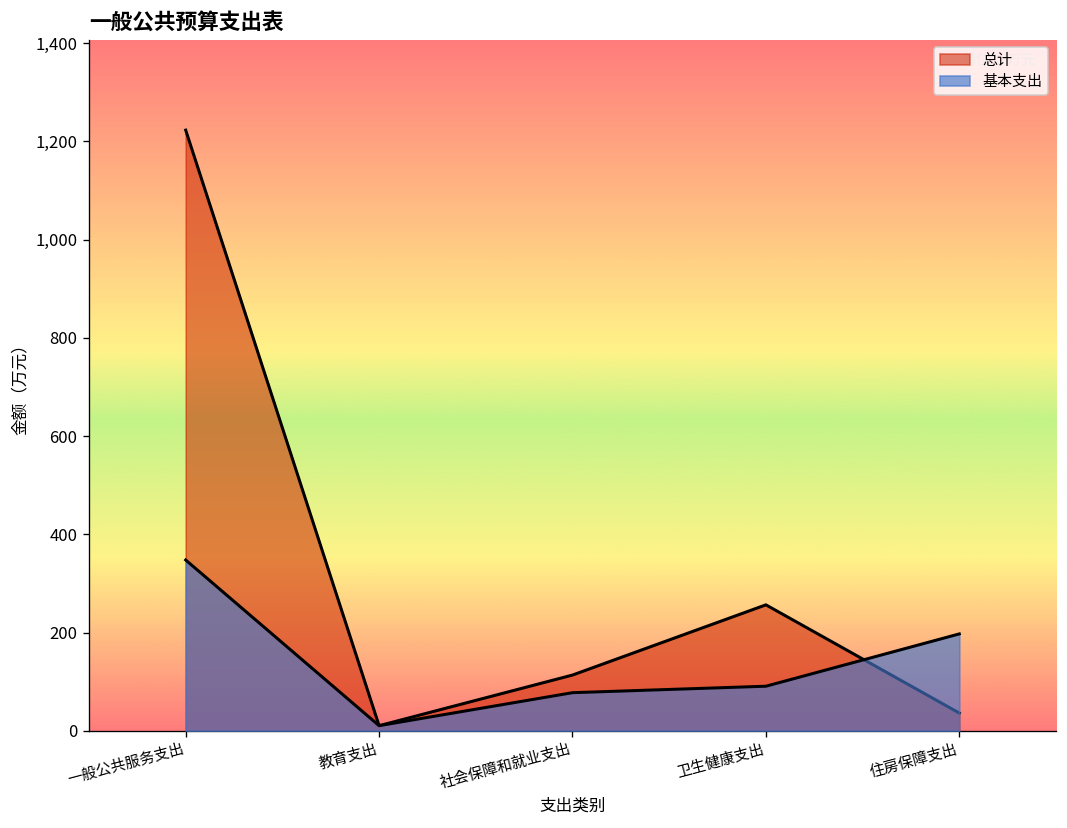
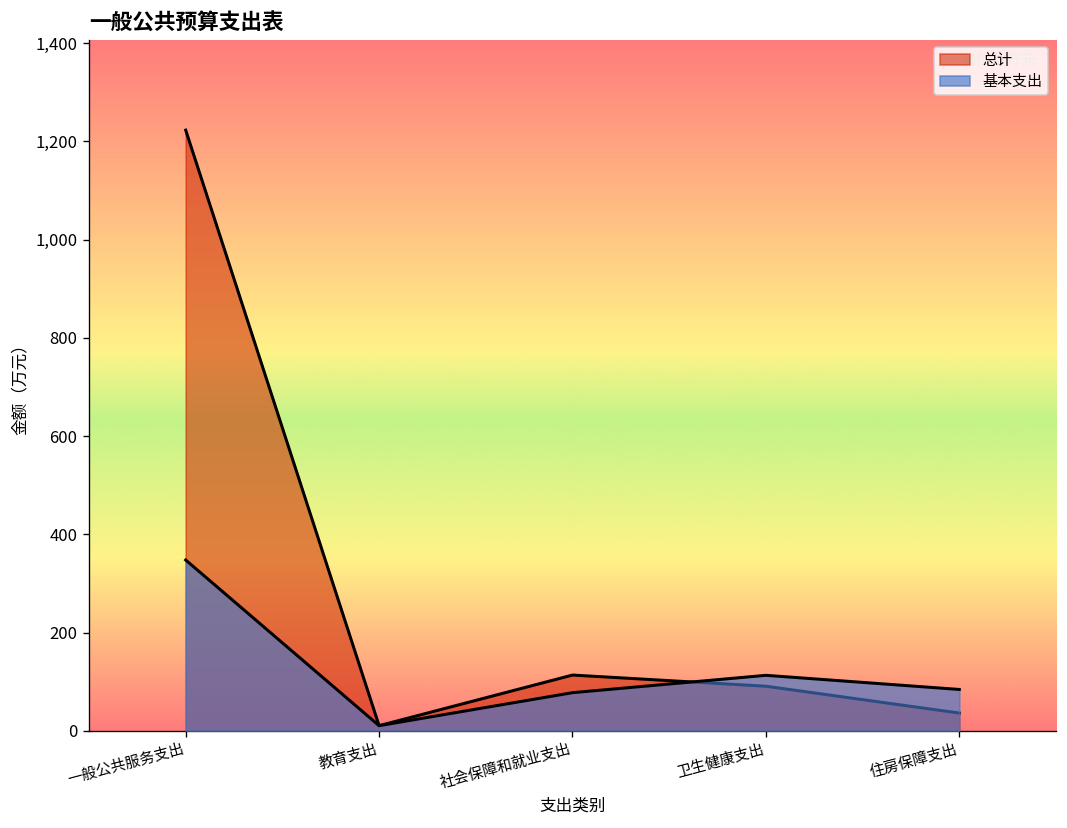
总计, 卫生健康支出: 260 -> 90
基本支出, 卫生健康支出: 90 -> 110
基本支出, 住房保障支出: 200 -> 80
